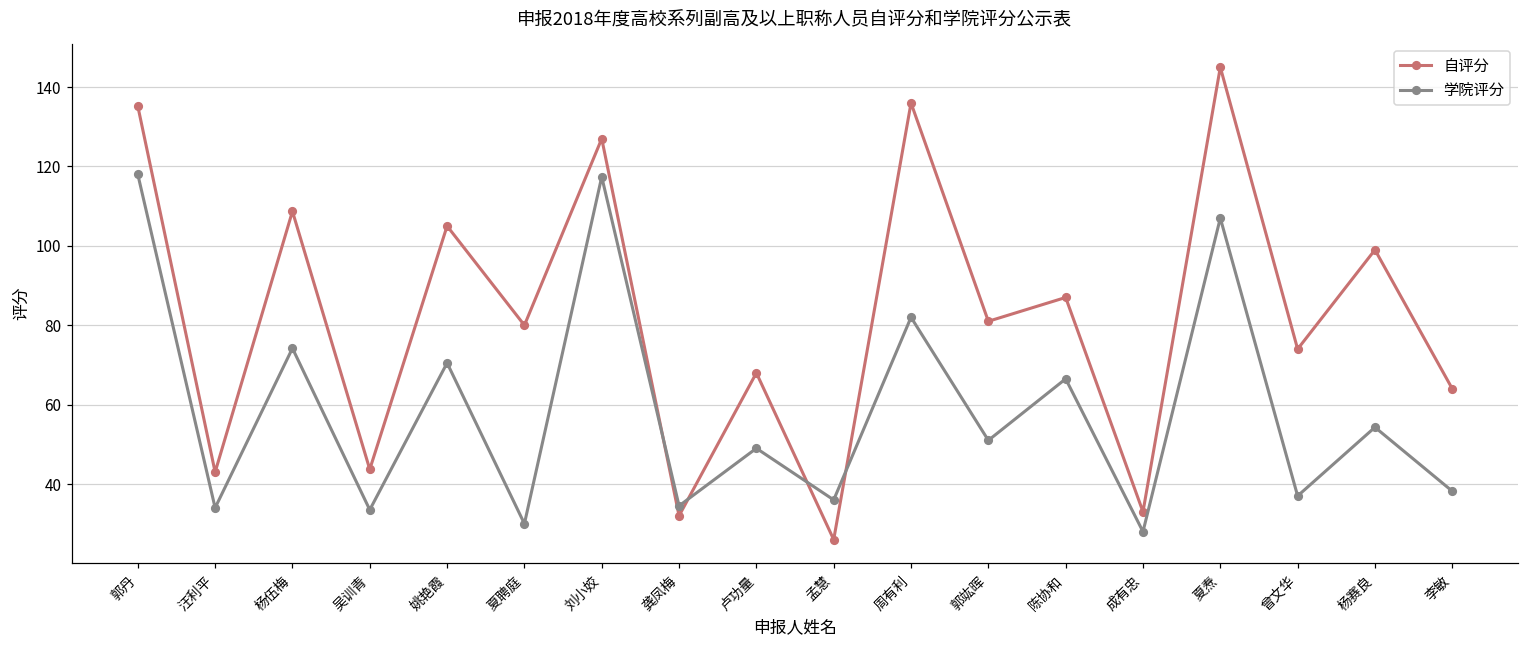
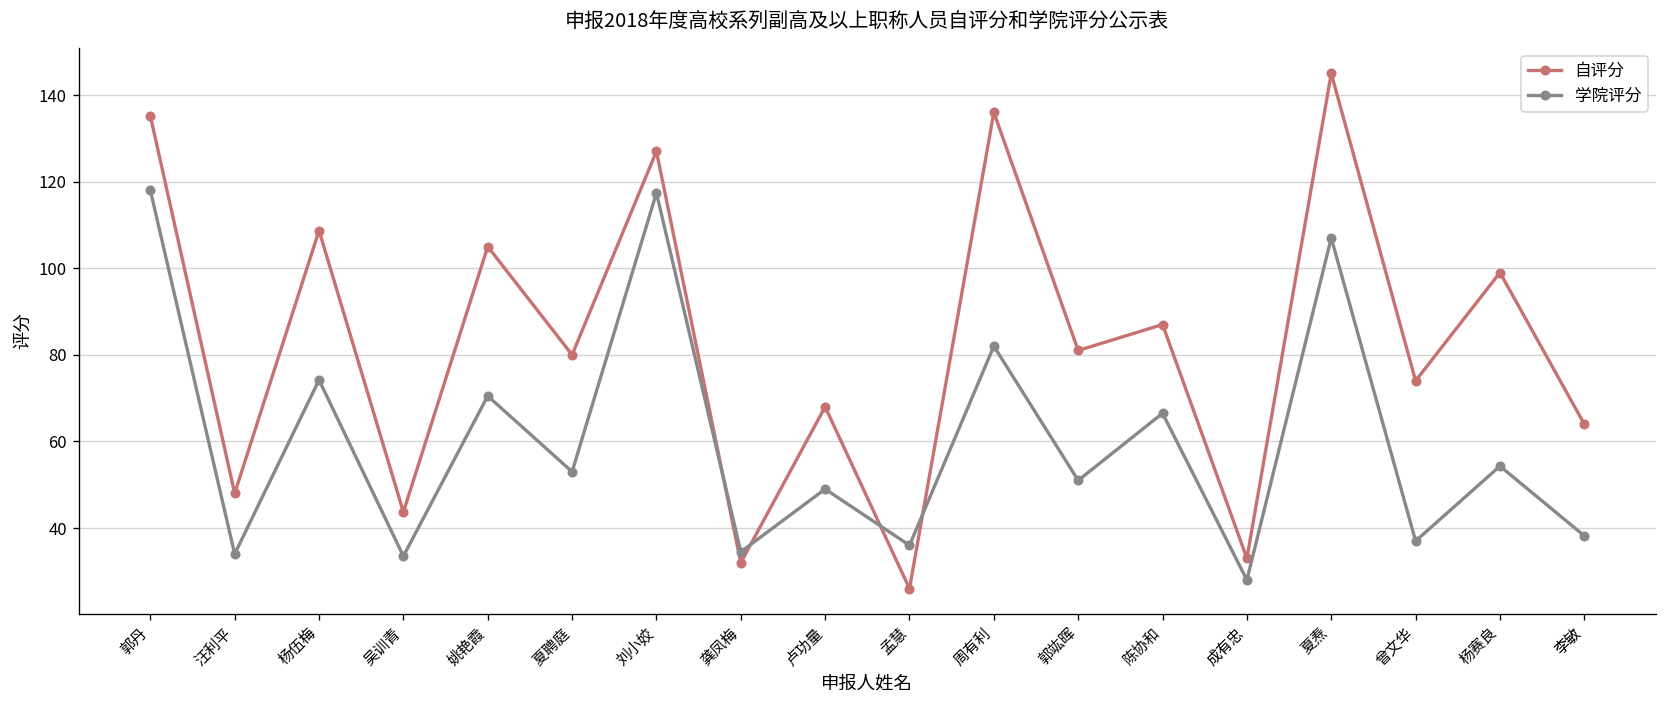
自评分, 汪利平: 43 -> 48
学院评分, 夏聘庭: 30 -> 53
